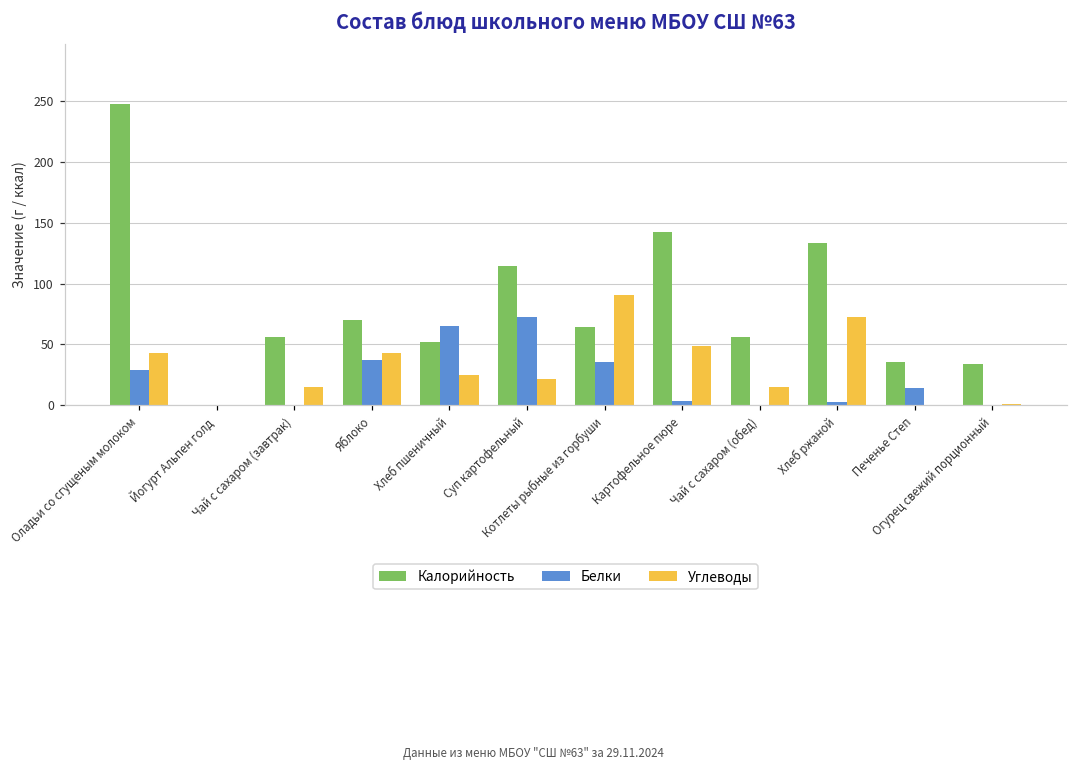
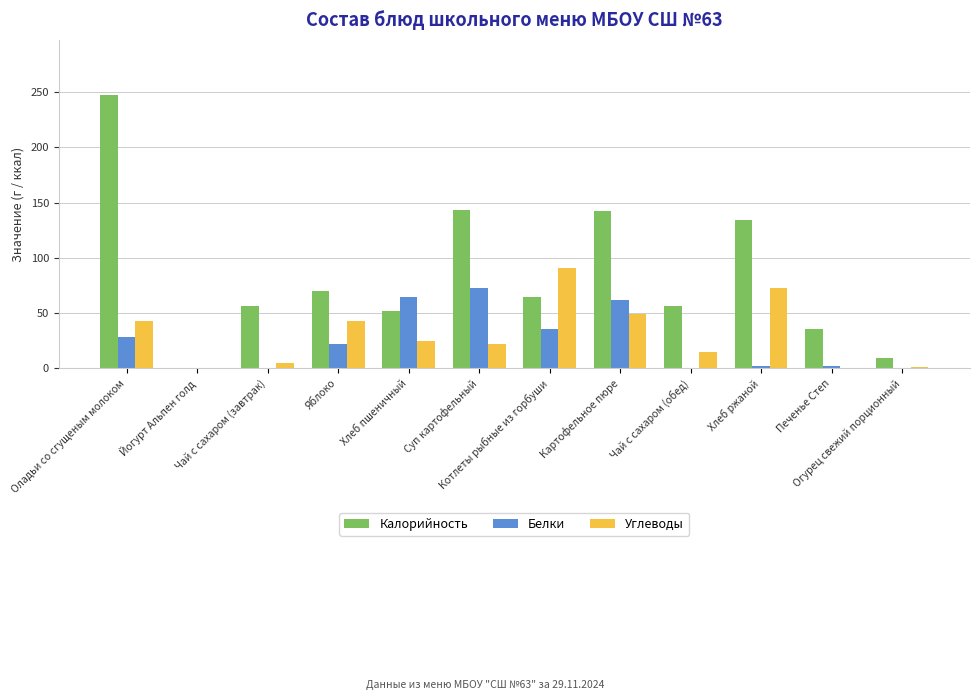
Углеводы, Чай с сахаром (завтрак): 15 -> 5
Белки, Яблоко: 37 -> 22
Калорийность, Суп картофельный: 115 -> 144
Белки, Картофельное пюре: 4 -> 62
Белки, Печенье Степ: 14 -> 2
Калорийность, Огурец свежий порционный: 34 -> 9
